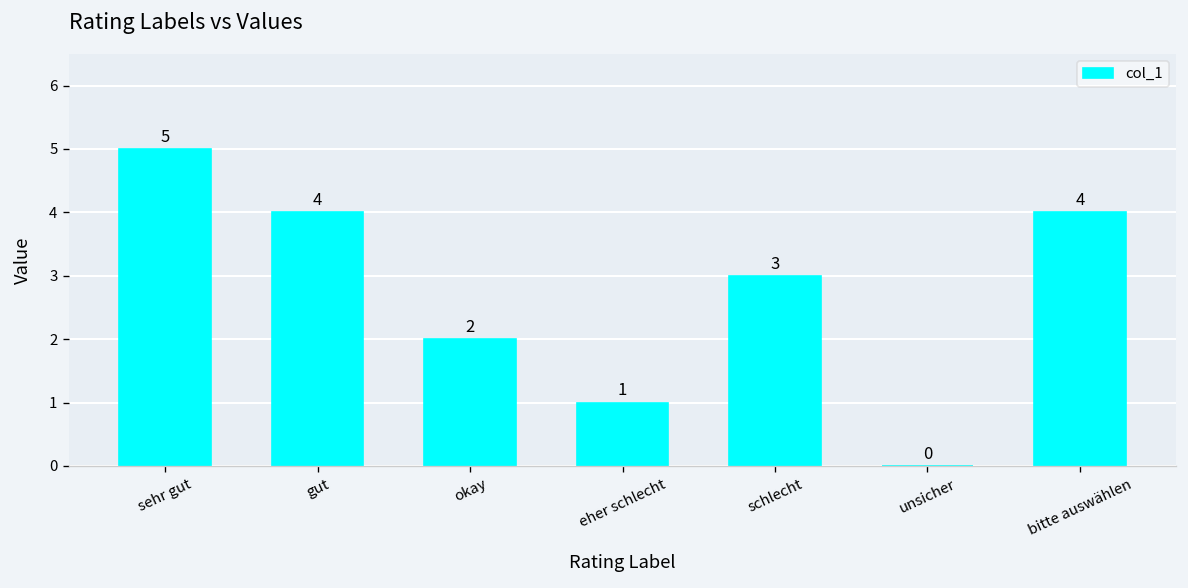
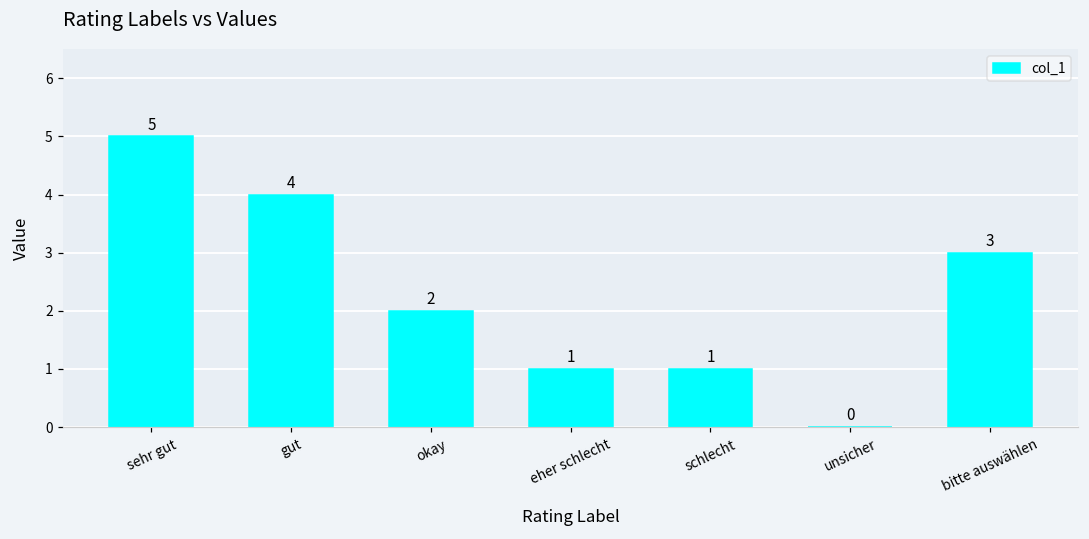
schlecht: 3 -> 1
bitte auswählen: 4 -> 3
